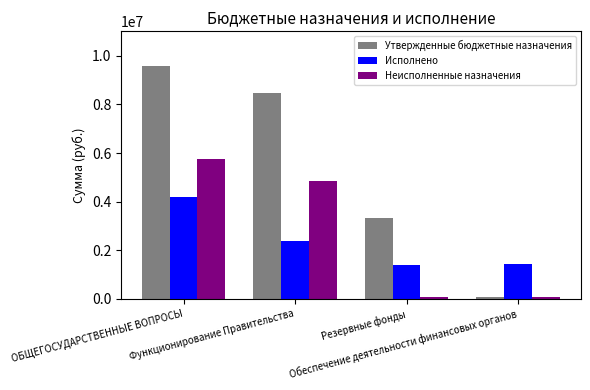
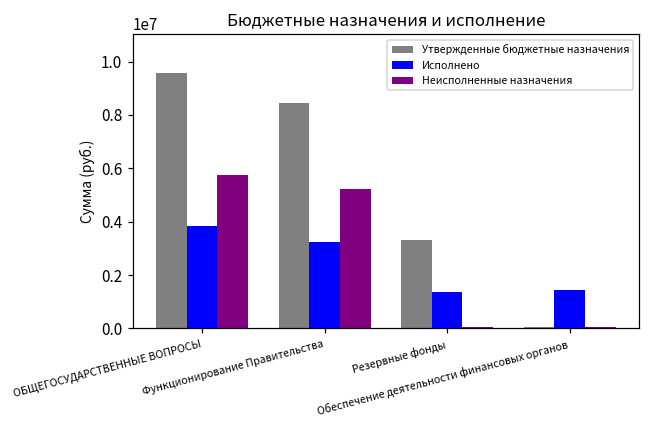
Исполнено, ОБЩЕГОСУДАРСТВЕННЫЕ ВОПРОСЫ: 4200000 -> 3800000
Исполнено, Функционирование Правительства: 2400000 -> 3200000
Неисполненные назначения, Функционирование Правительства: 4900000 -> 5200000
